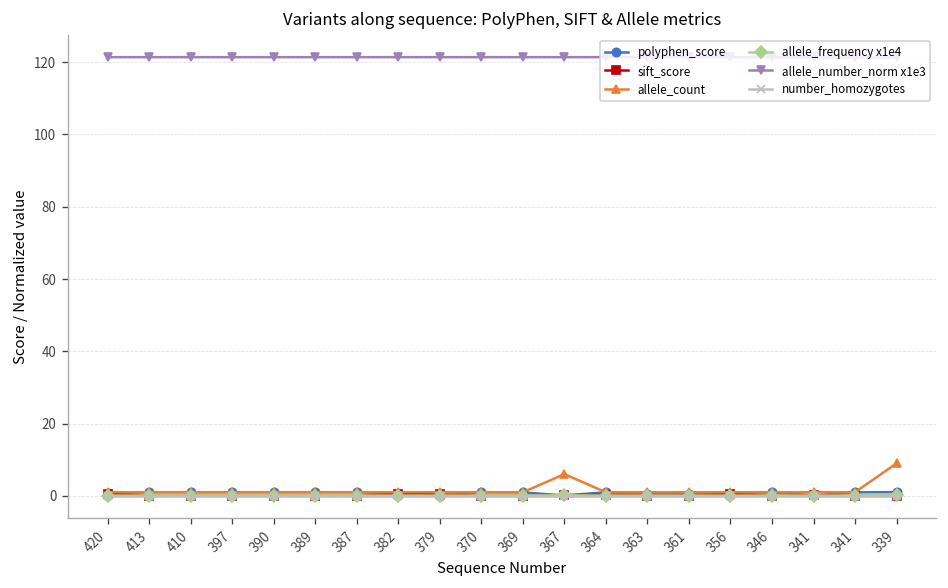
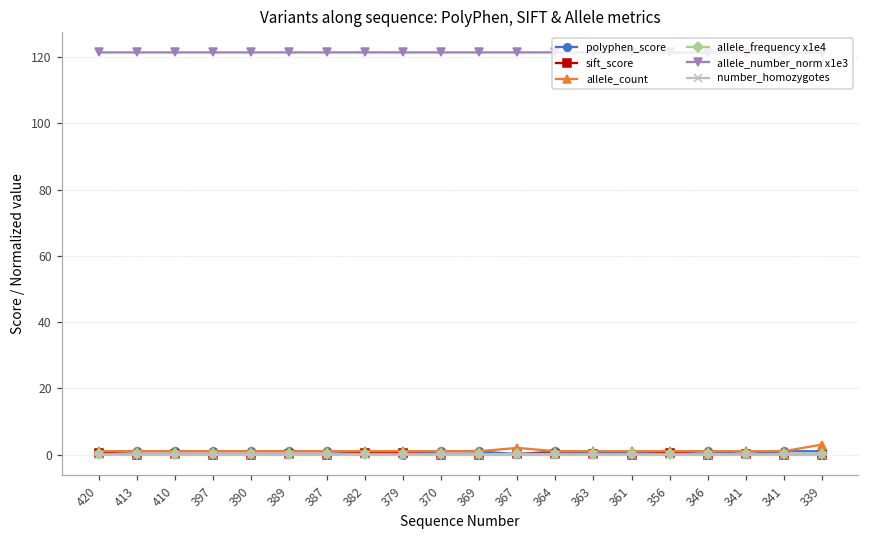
allele_count, 367: 6 -> 2
allele_count, 339: 9 -> 3
